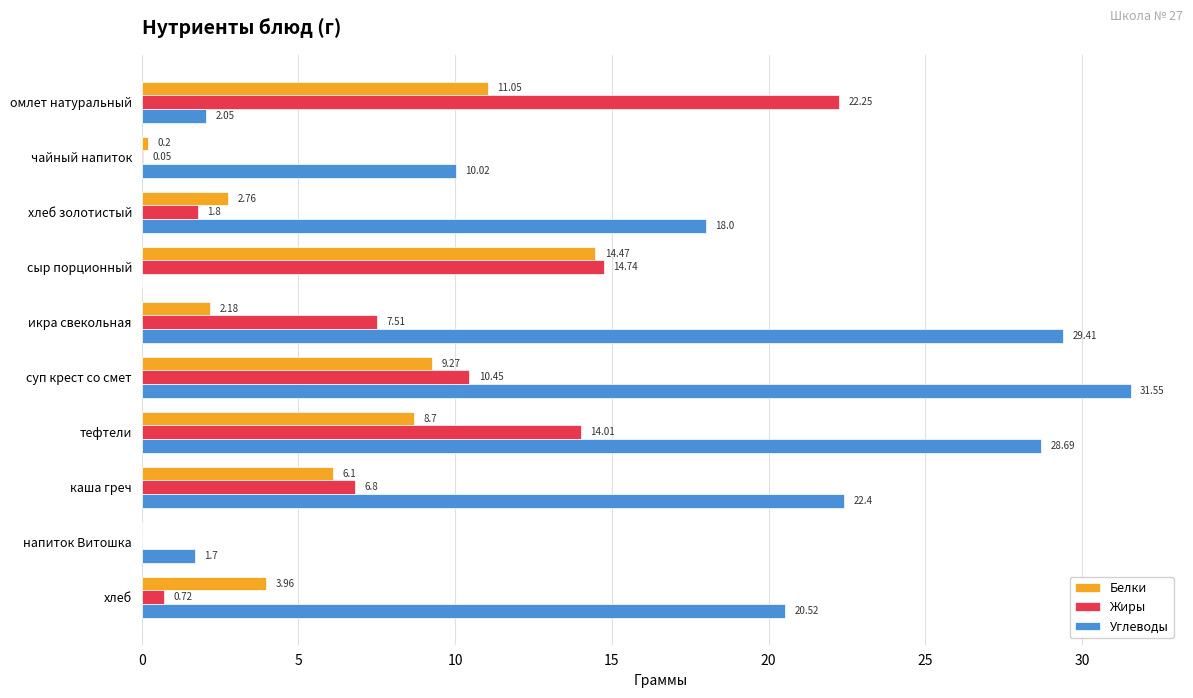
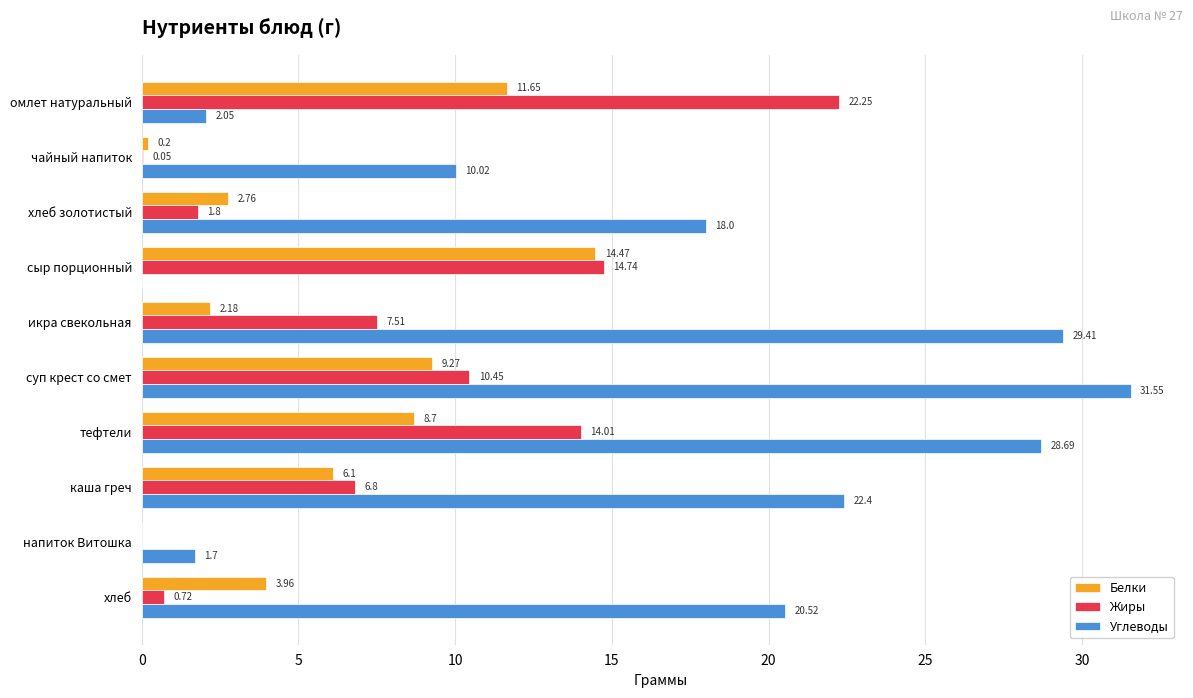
Белки, омлет натуральный: 11.05 -> 11.65
